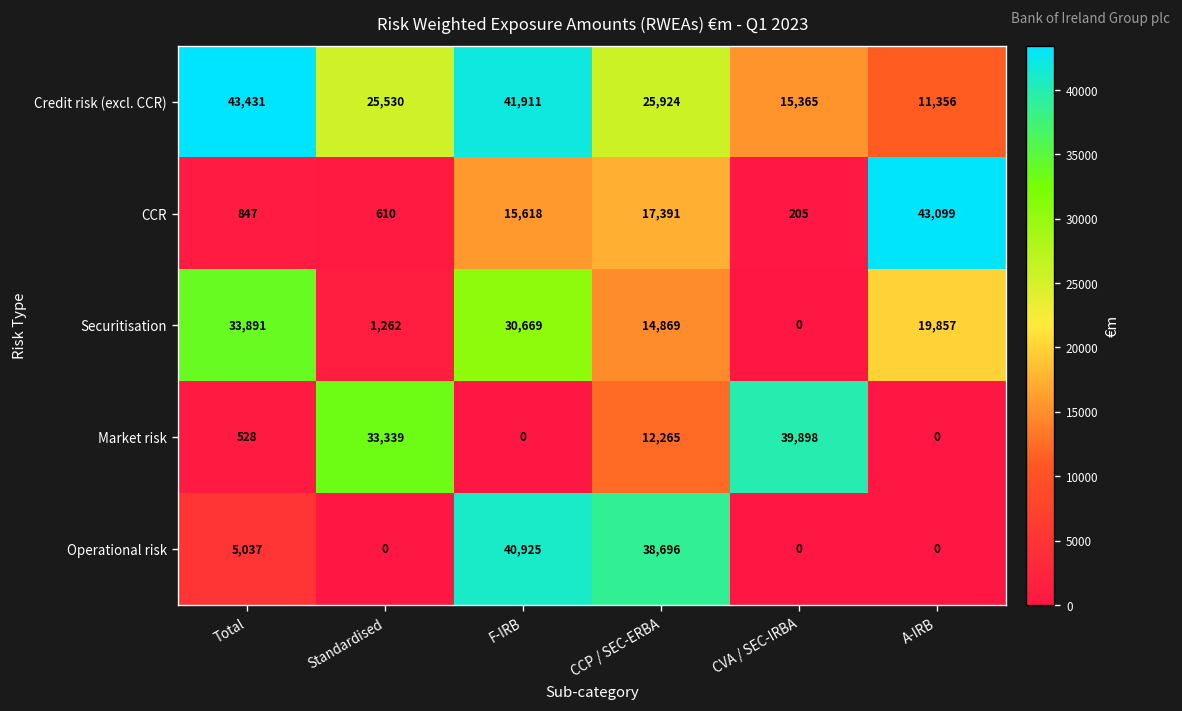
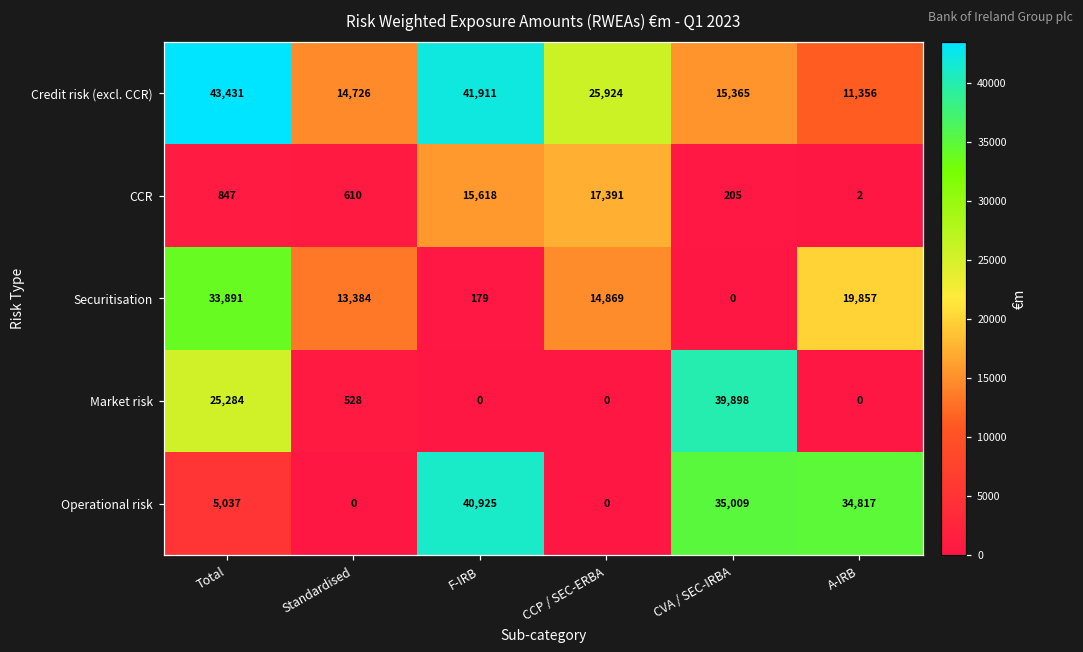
Credit risk (excl. CCR), Standardised: 25,530 -> 14,726
CCR, A-IRB: 43,099 -> 2
Securitisation, Standardised: 1,262 -> 13,384
Securitisation, F-IRB: 30,669 -> 179
Market risk, Total: 528 -> 25,284
Market risk, Standardised: 33,339 -> 528
Market risk, CCP / SEC-ERBA: 12,265 -> 0
Operational risk, CCP / SEC-ERBA: 38,696 -> 0
Operational risk, CVA / SEC-IRBA: 0 -> 35,009
Operational risk, A-IRB: 0 -> 34,817
